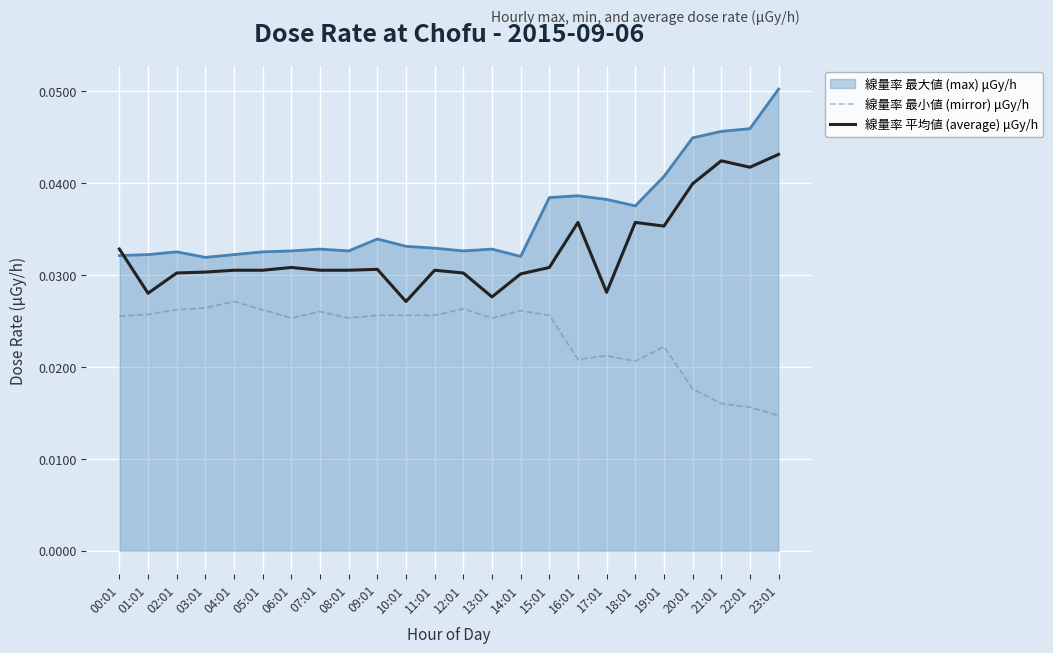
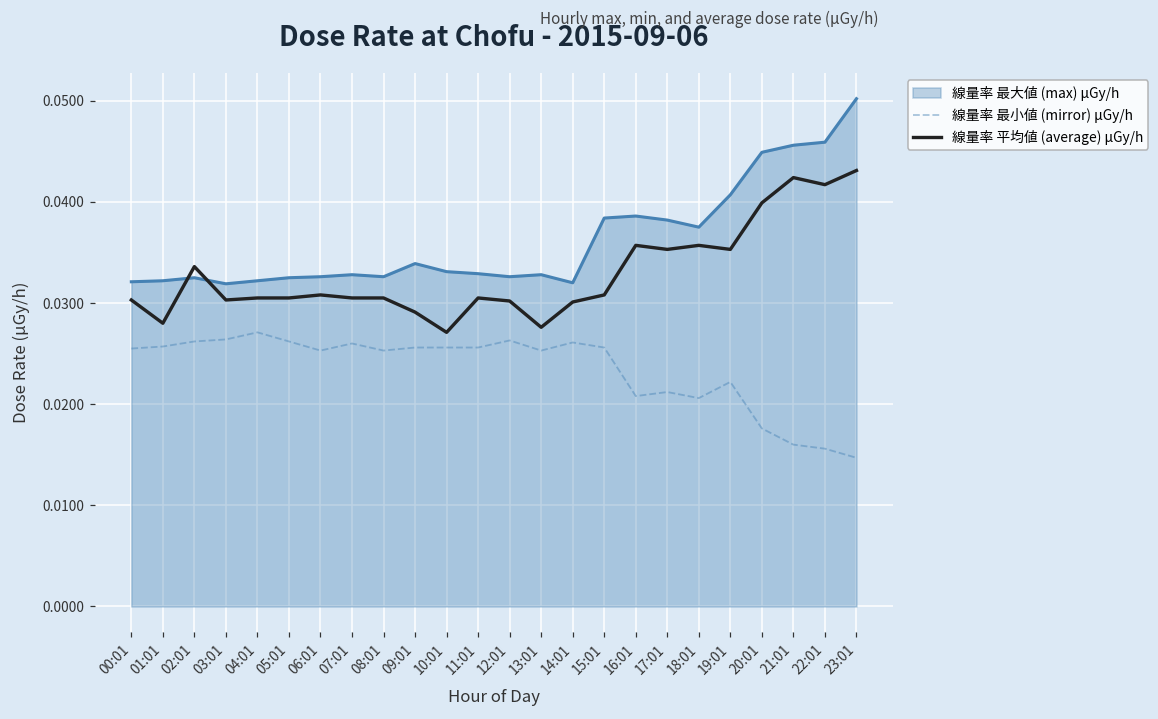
線量率 平均値 (average) μGy/h, 00:01: 0.033 -> 0.030
線量率 平均値 (average) μGy/h, 02:01: 0.030 -> 0.034
線量率 平均値 (average) μGy/h, 09:01: 0.031 -> 0.029
線量率 平均値 (average) μGy/h, 17:01: 0.028 -> 0.035
